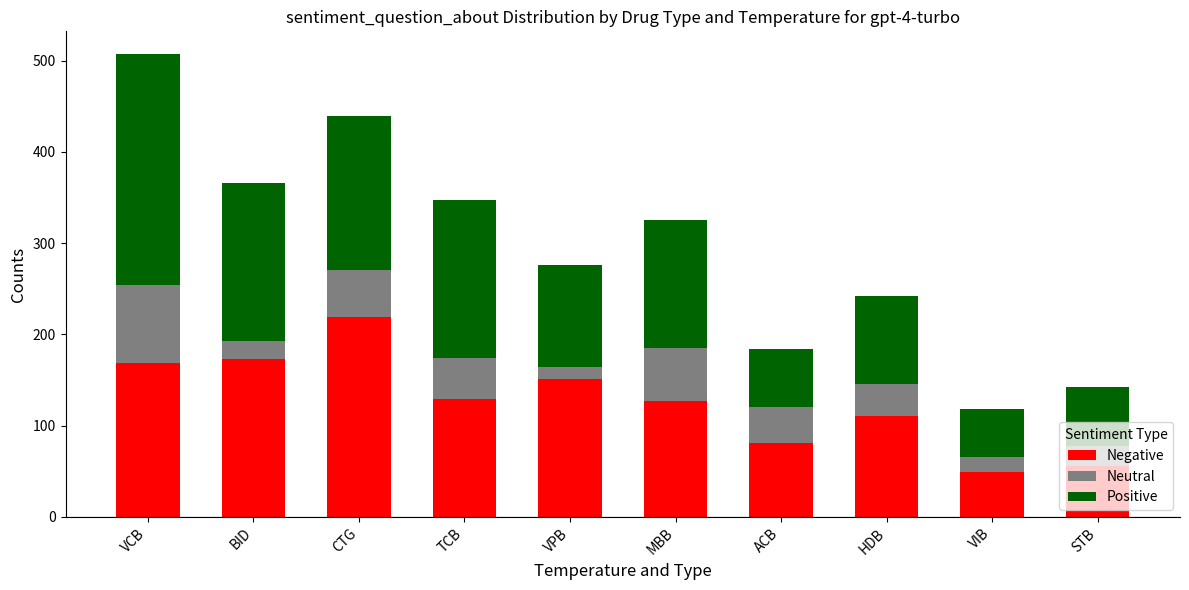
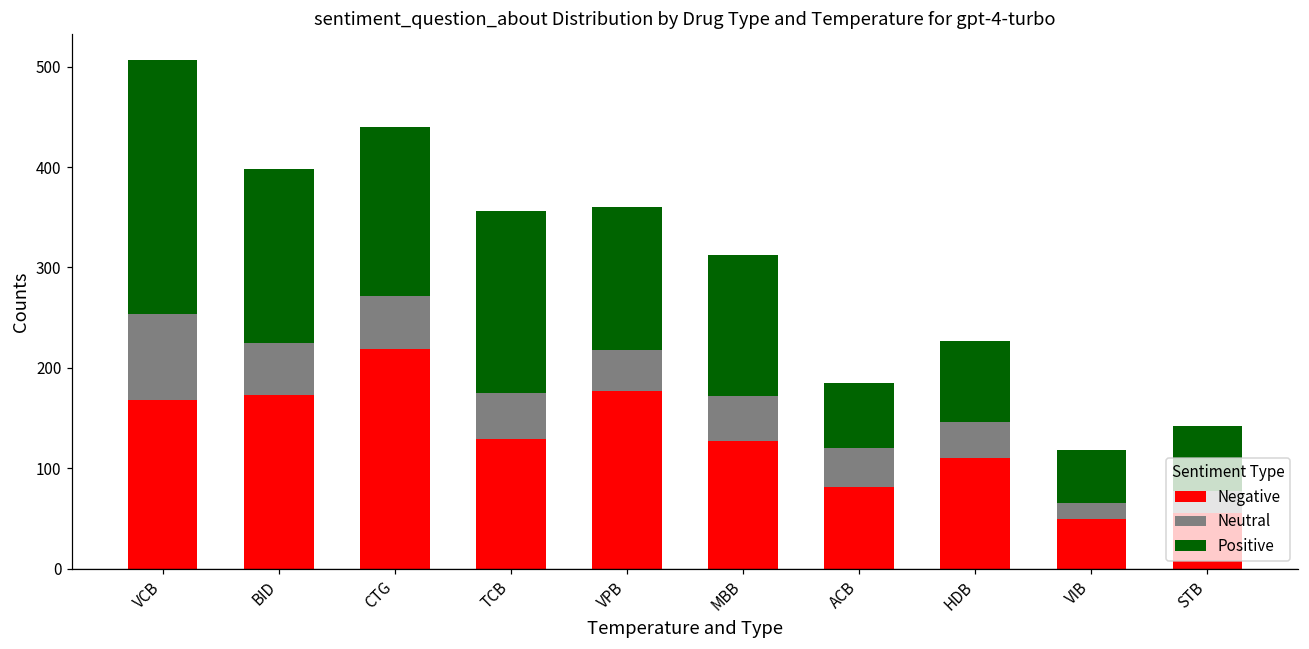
Neutral, BID: 20 -> 50
Positive, TCB: 170 -> 180
Negative, VPB: 150 -> 180
Neutral, VPB: 10 -> 40
Positive, VPB: 110 -> 140
Neutral, MBB: 60 -> 50
Positive, HDB: 100 -> 80
